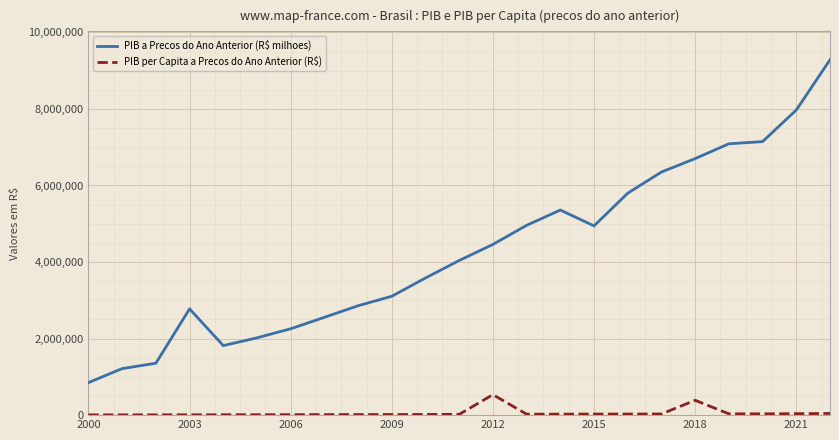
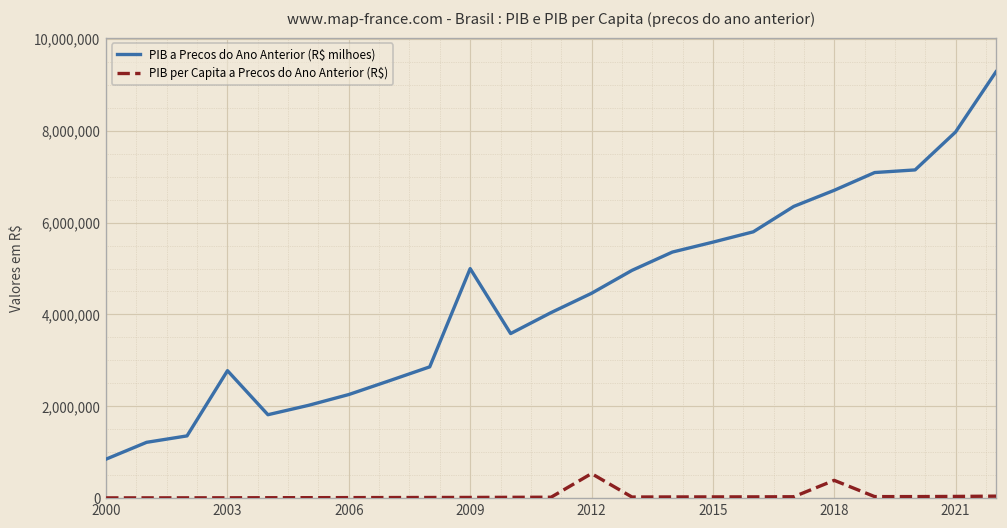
PIB a Precos do Ano Anterior (R$ milhoes), 2009: 3,100,000 -> 5,000,000
PIB a Precos do Ano Anterior (R$ milhoes), 2015: 4,900,000 -> 5,600,000
